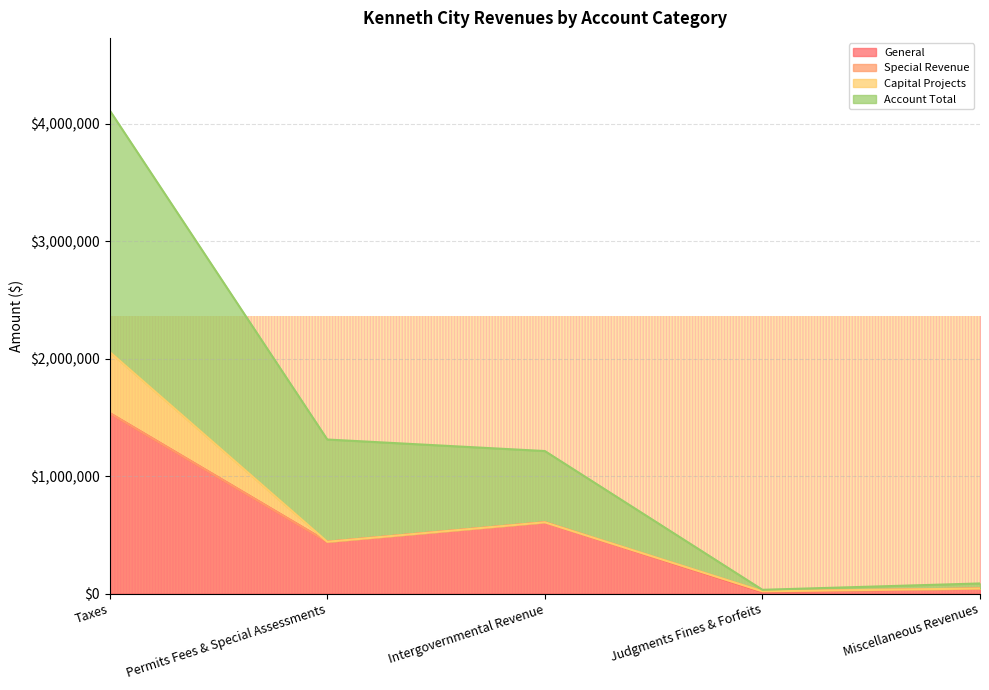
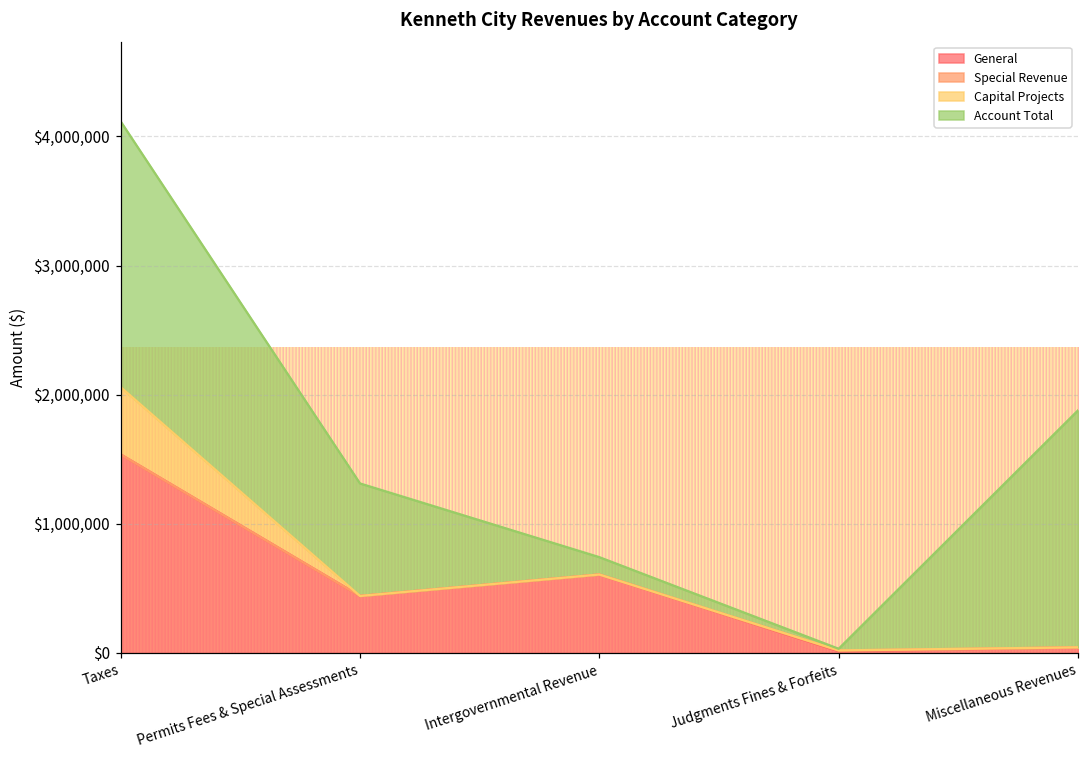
Account Total, Intergovernmental Revenue: $610,000 -> $130,000
Account Total, Miscellaneous Revenues: $40,000 -> $1,840,000
